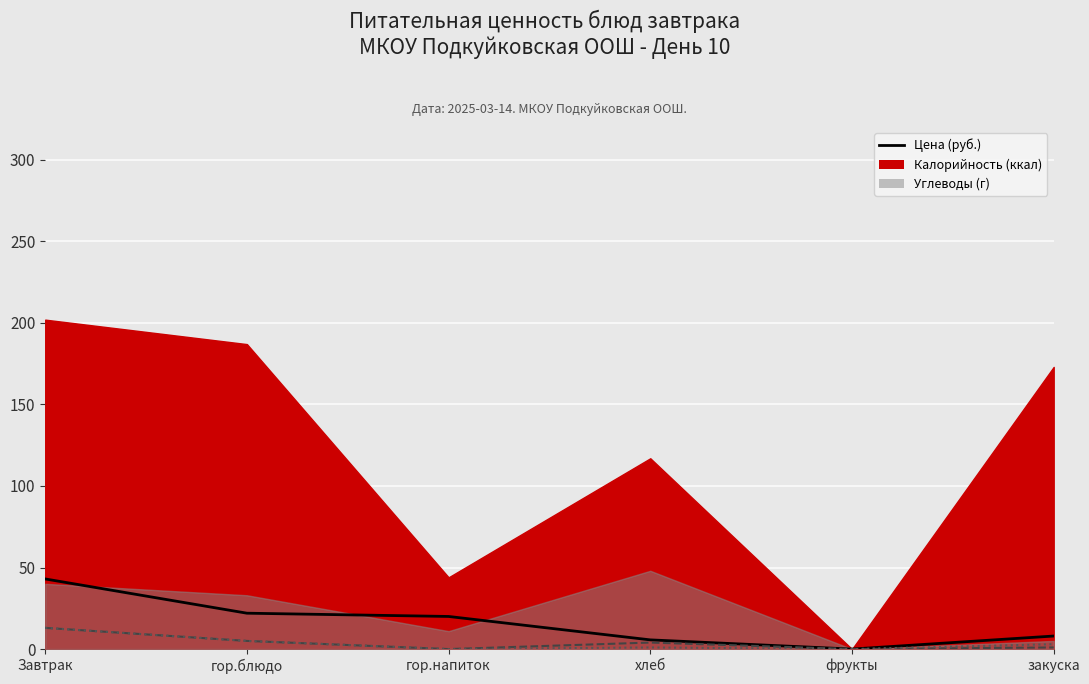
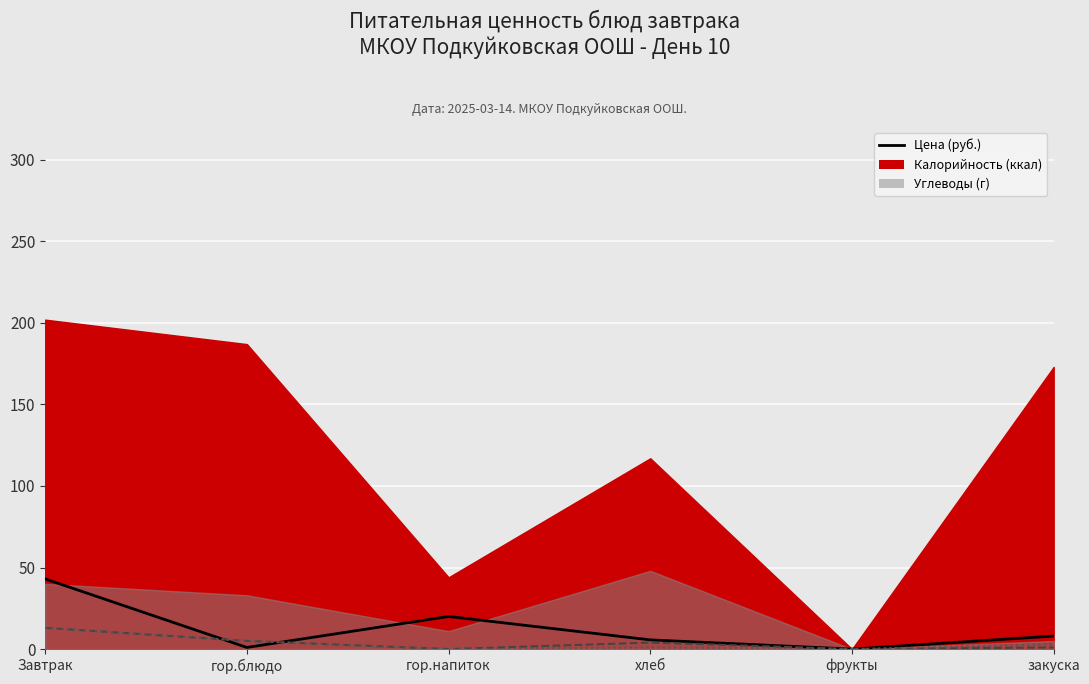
Цена (руб.), гор.блюдо: 22 -> 1
